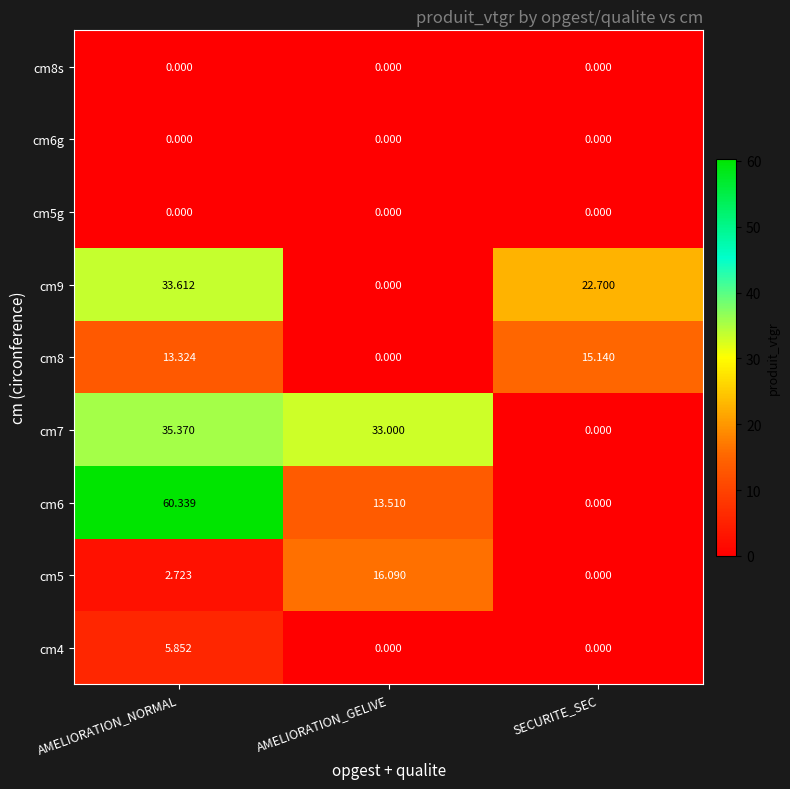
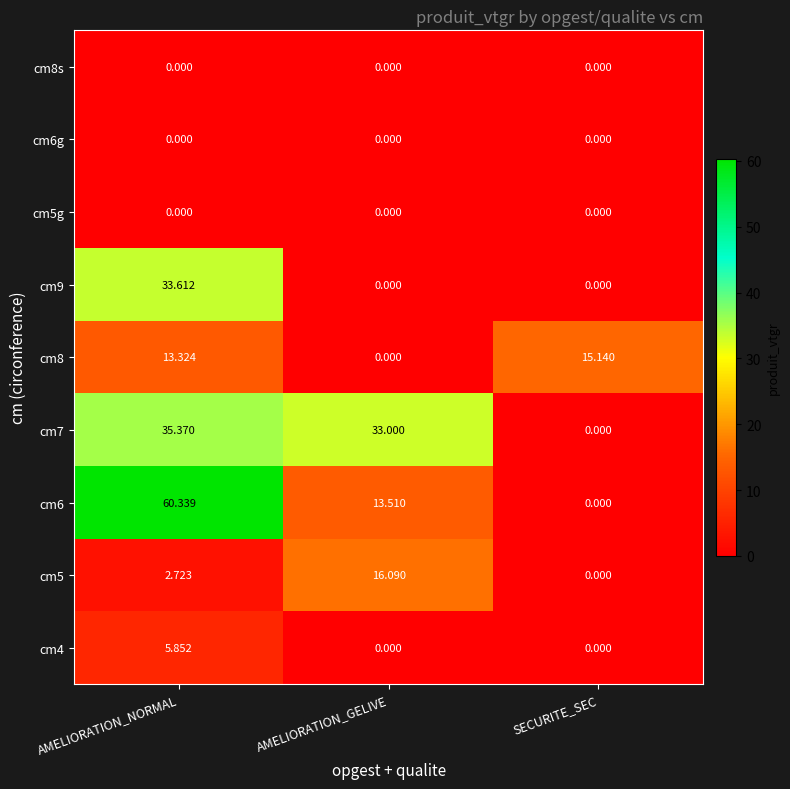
cm9, SECURITE_SEC: 22.700 -> 0.000
